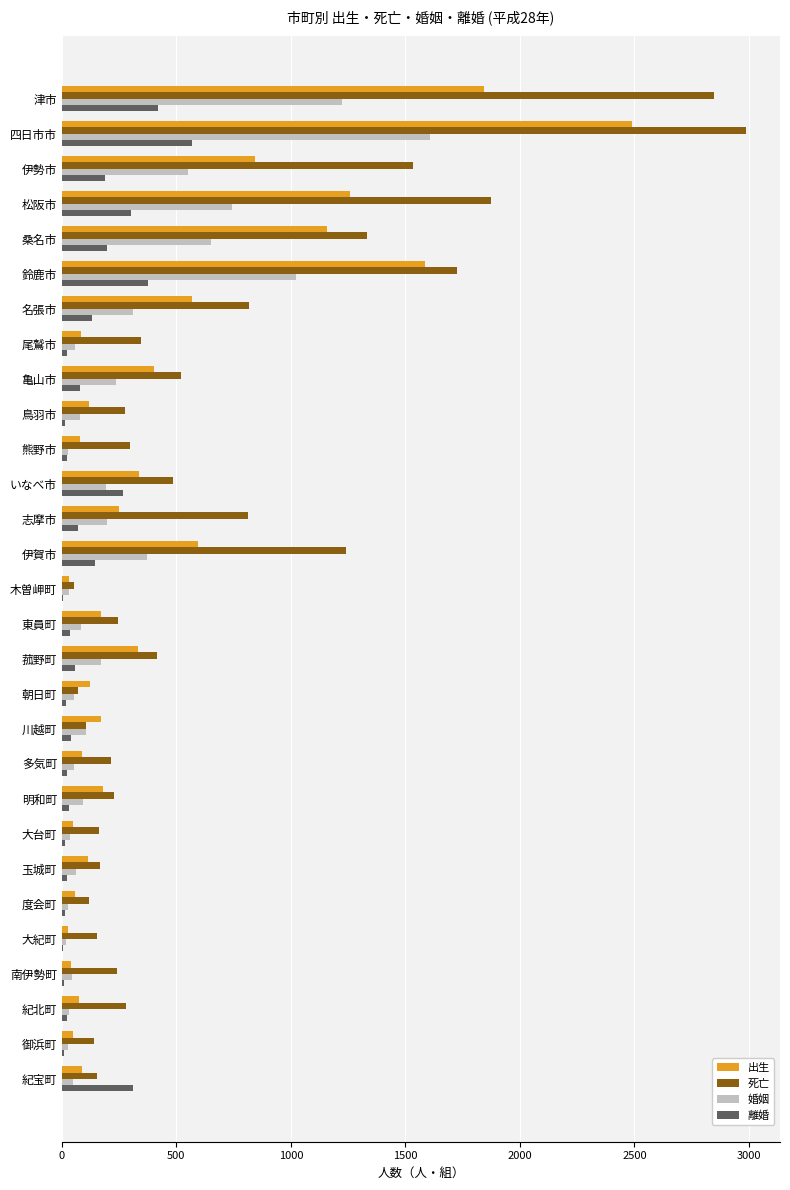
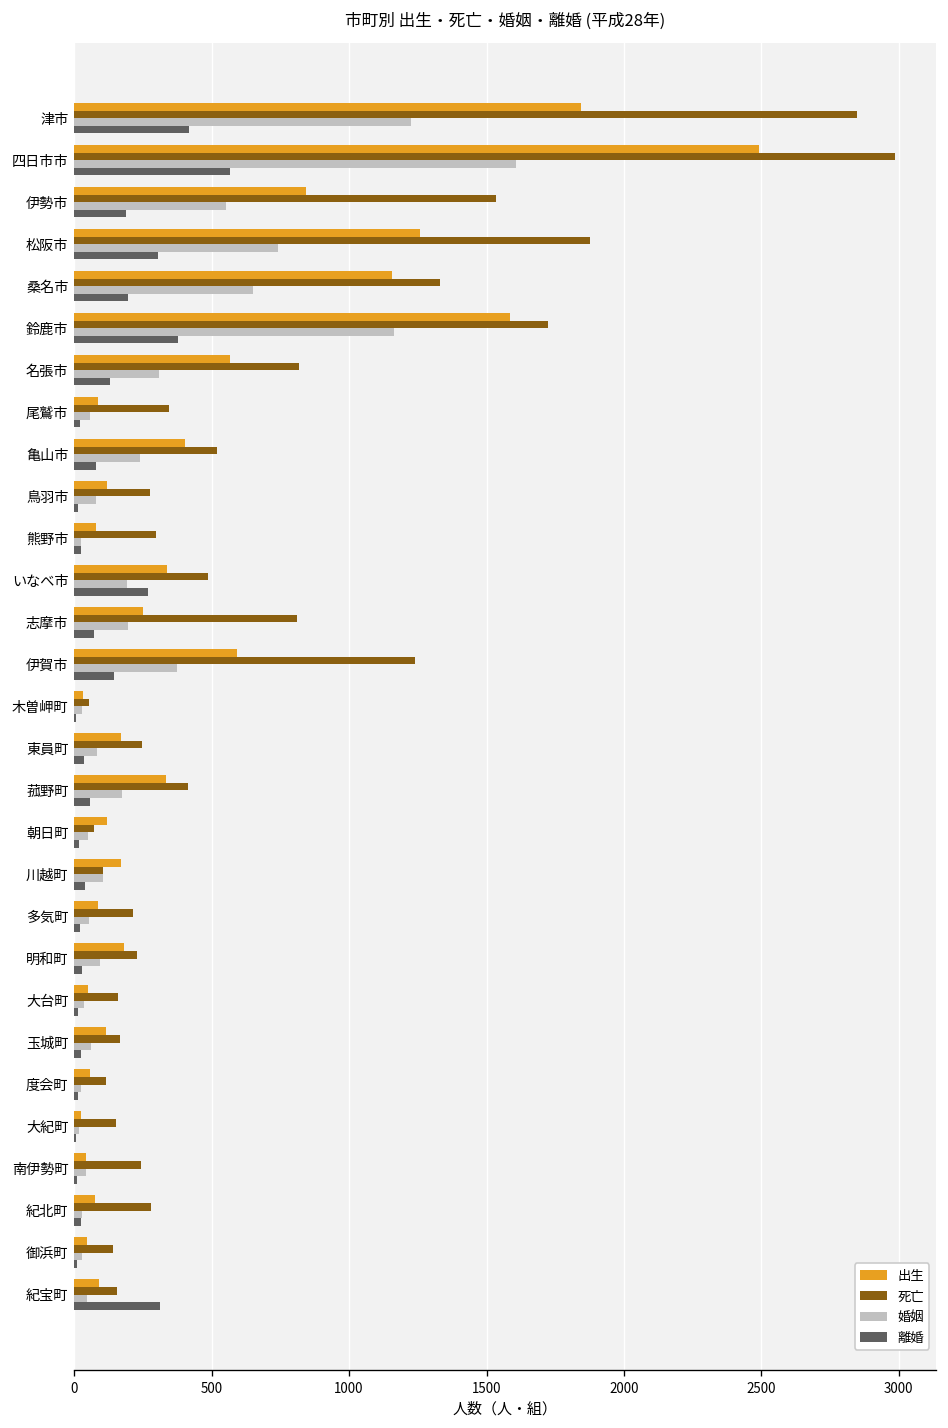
婚姻, 鈴鹿市: 1020 -> 1160
